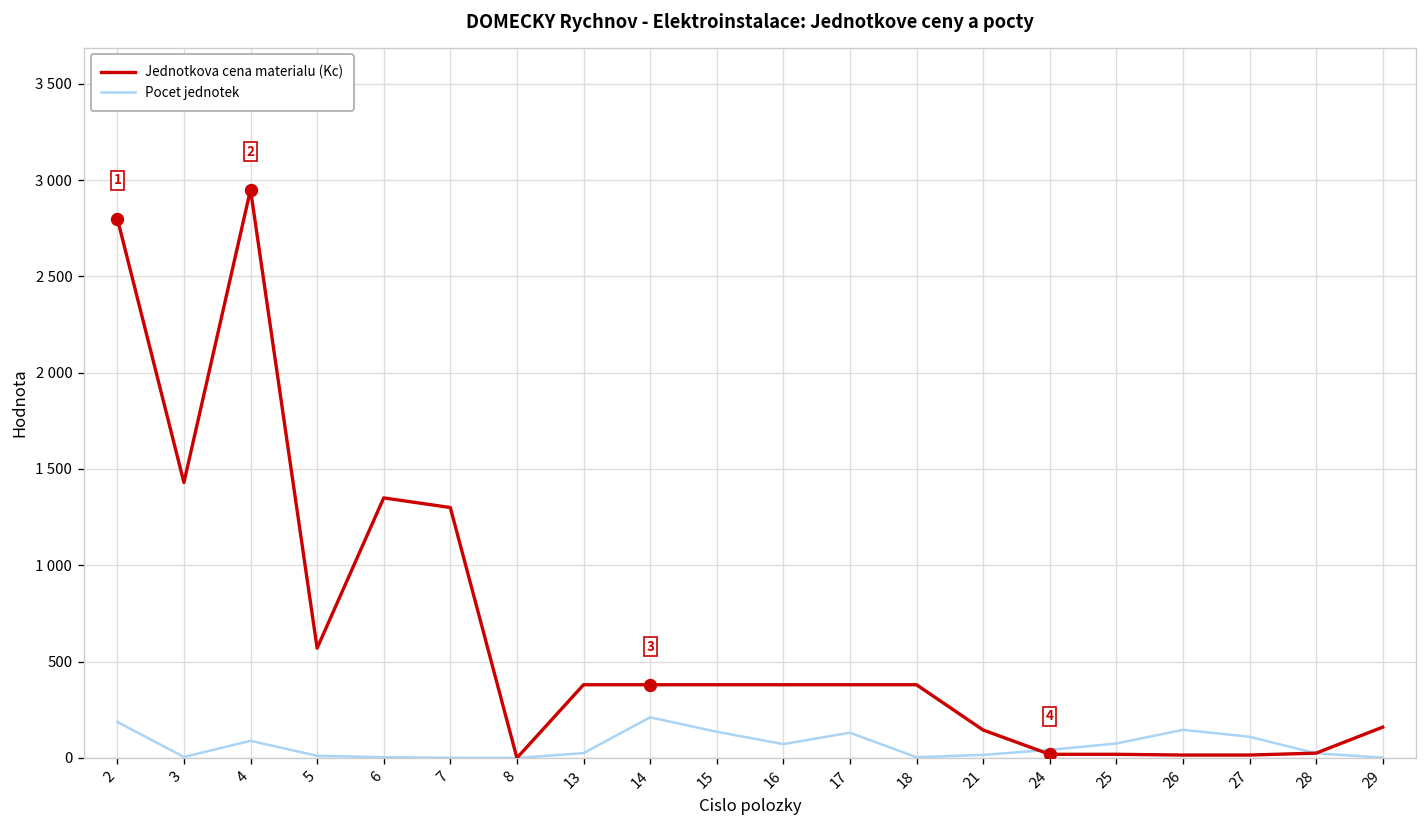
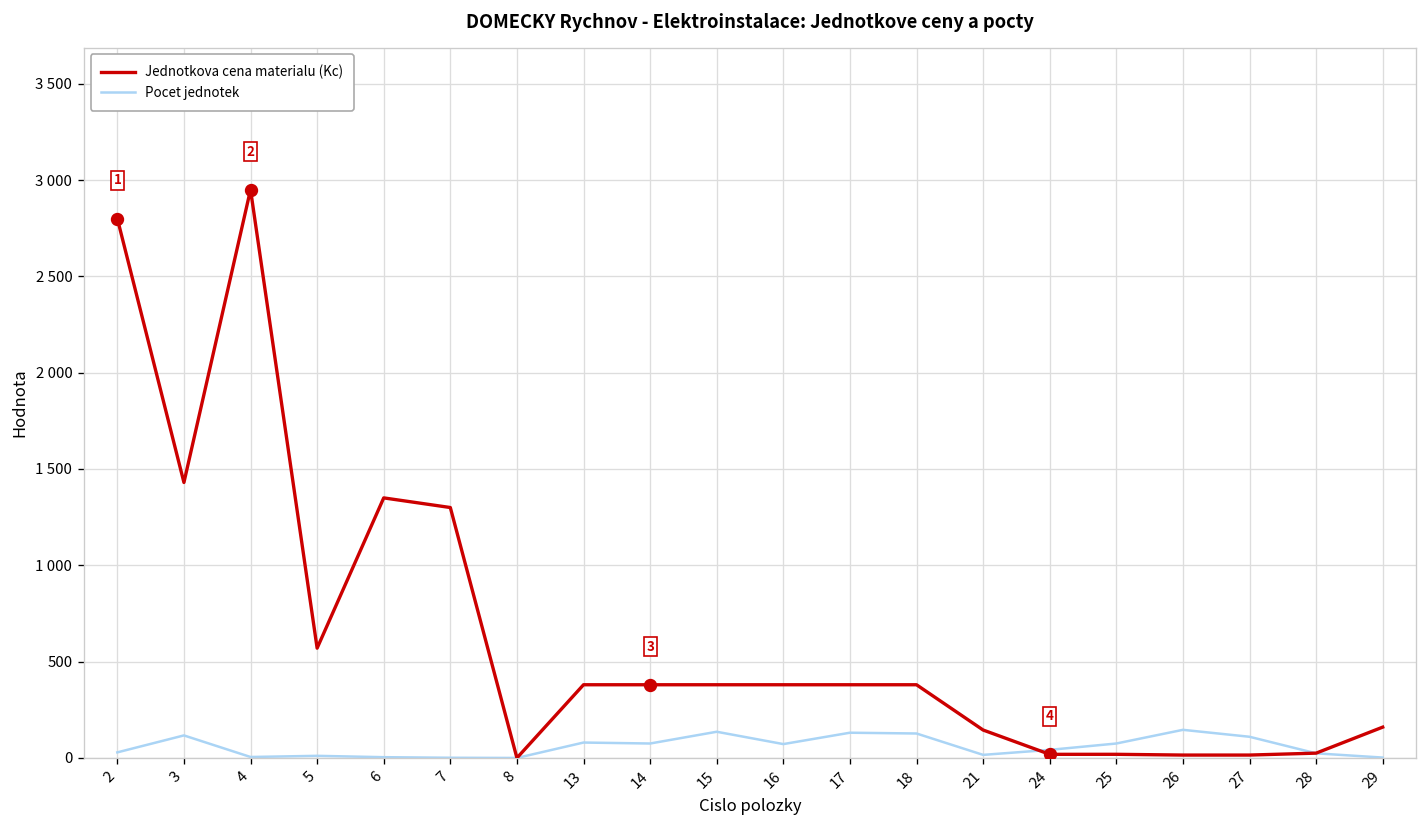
Pocet jednotek, 2: 190 -> 30
Pocet jednotek, 3: 10 -> 120
Pocet jednotek, 4: 90 -> 10
Pocet jednotek, 13: 30 -> 80
Pocet jednotek, 14: 210 -> 80
Pocet jednotek, 18: 0 -> 130
